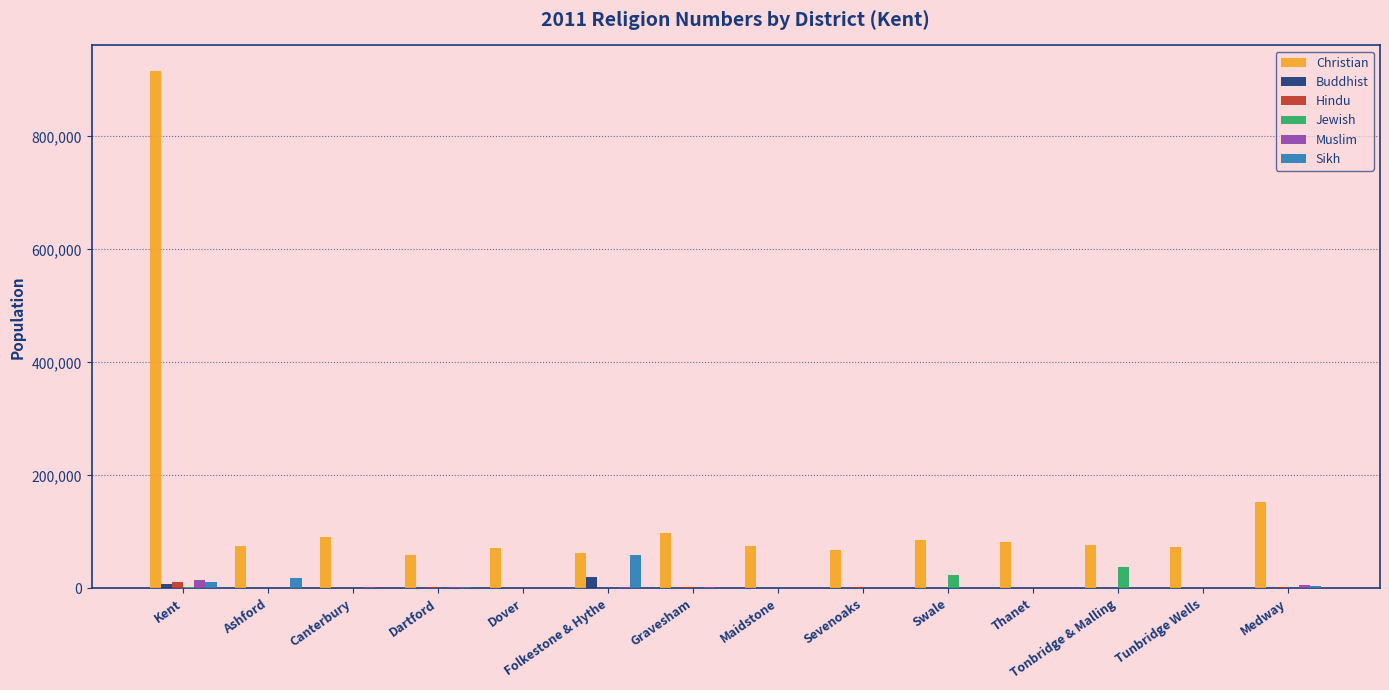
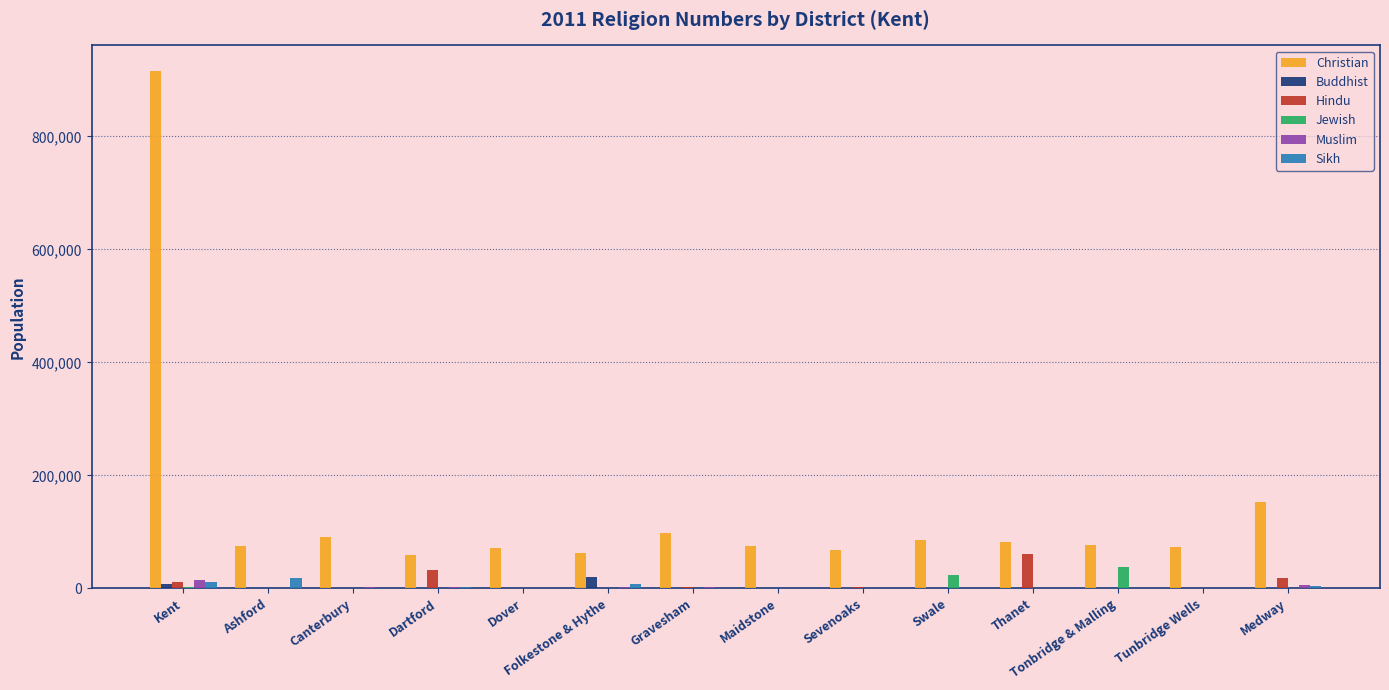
Hindu, Dartford: 0 -> 30,000
Sikh, Folkestone & Hythe: 60,000 -> 10,000
Hindu, Thanet: 0 -> 60,000
Hindu, Medway: 0 -> 20,000
